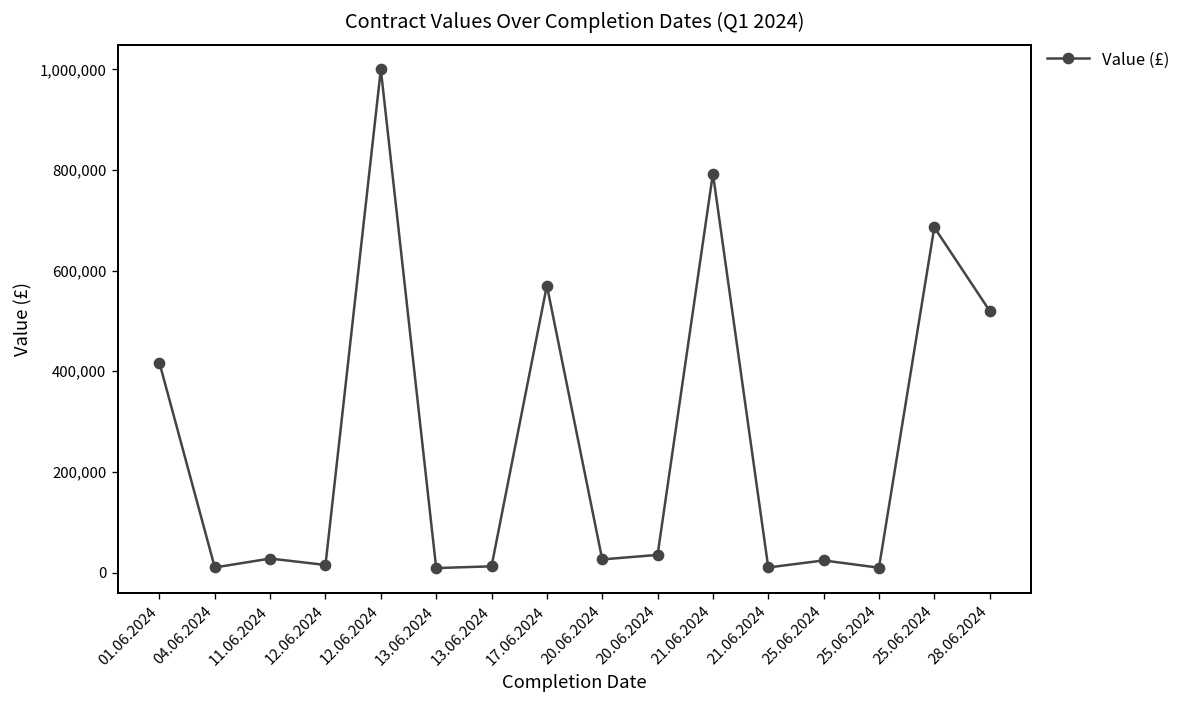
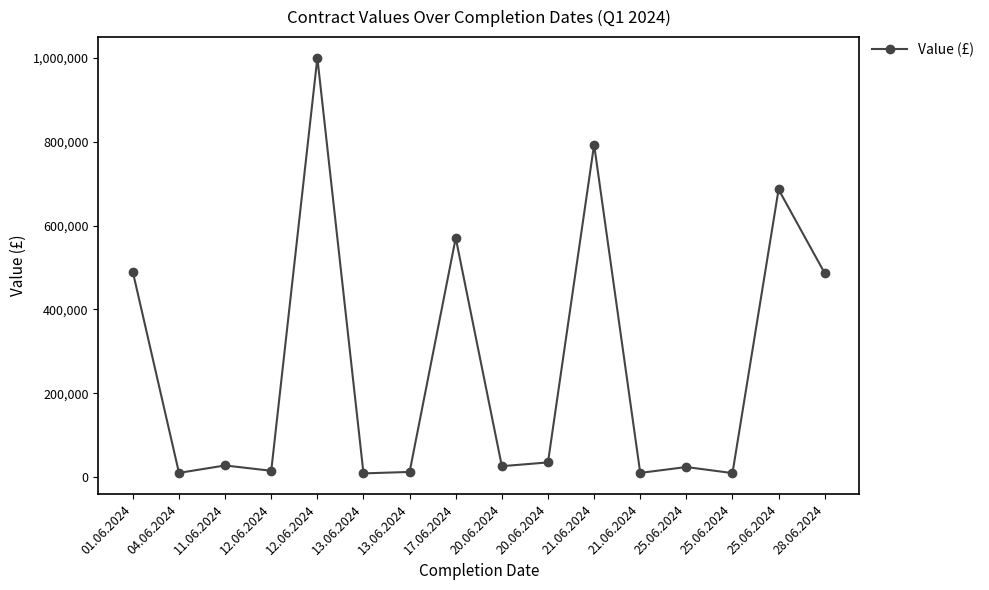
01.06.2024: 420,000 -> 490,000
28.06.2024: 520,000 -> 490,000
